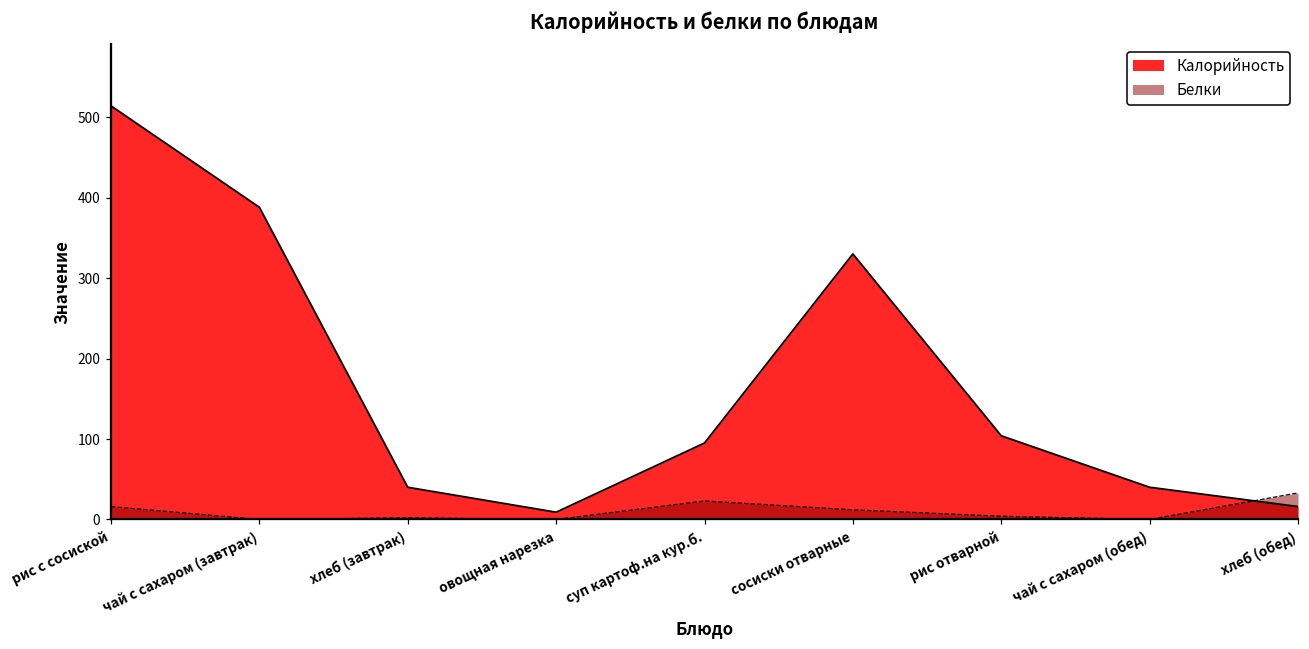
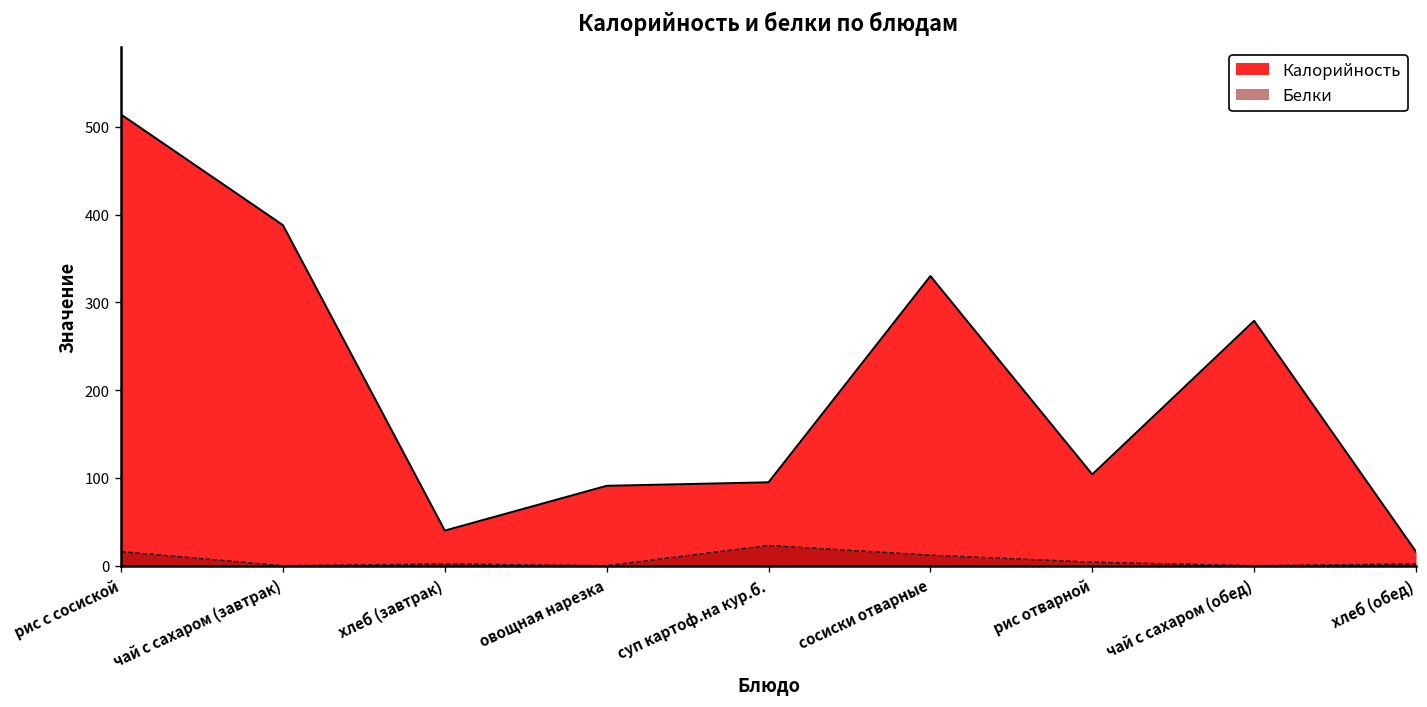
Калорийность, овощная нарезка: 10 -> 90
Калорийность, чай с сахаром (обед): 40 -> 280
Белки, хлеб (обед): 30 -> 0
